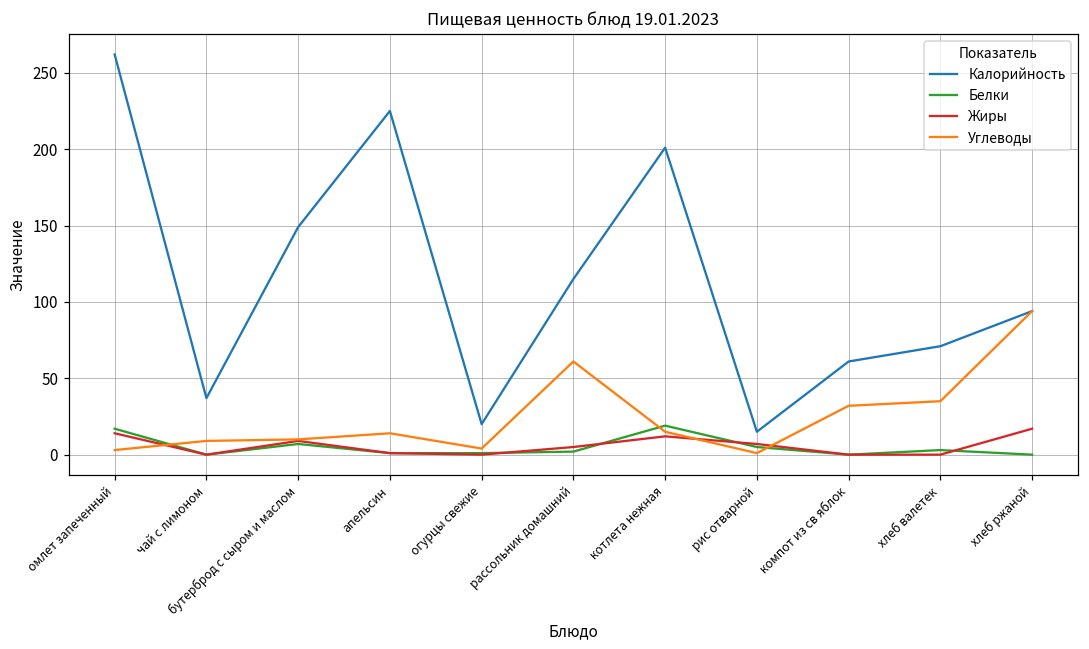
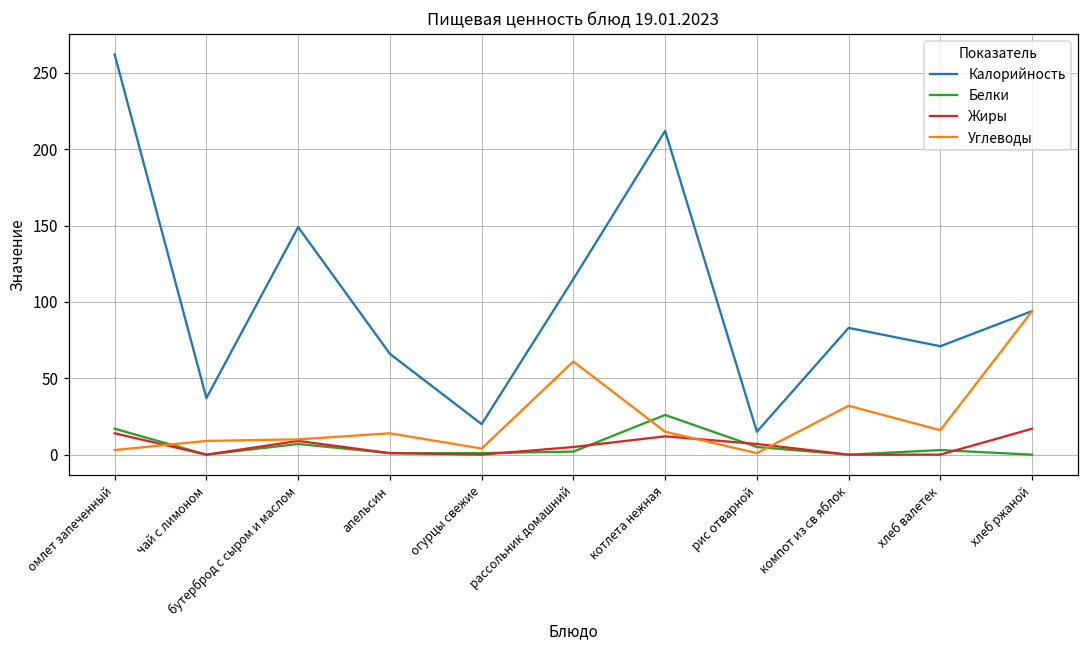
Калорийность, апельсин: 225 -> 66
Калорийность, котлета нежная: 201 -> 212
Белки, котлета нежная: 19 -> 26
Калорийность, компот из св яблок: 61 -> 83
Углеводы, хлеб валетек: 35 -> 16
